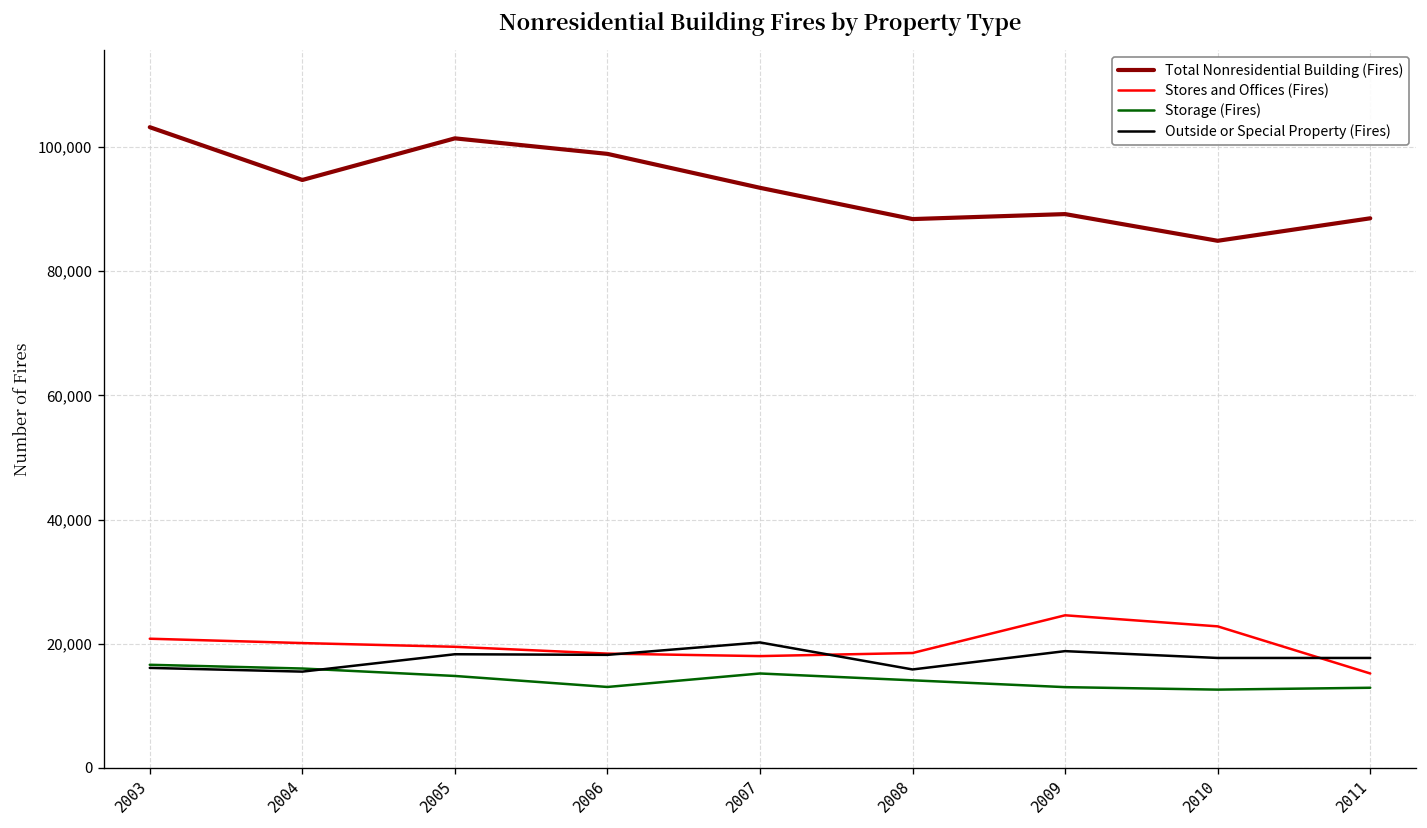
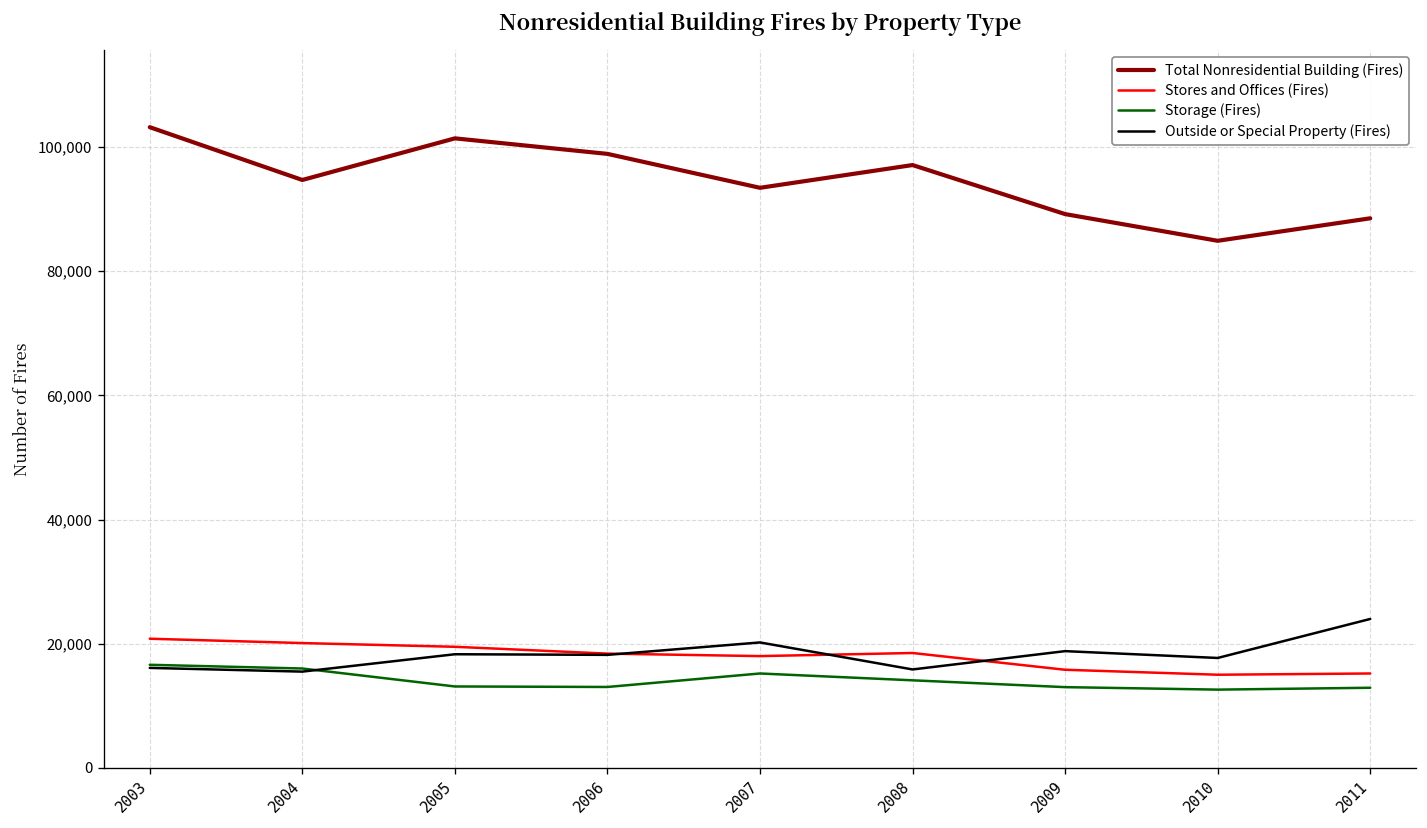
Storage (Fires), 2005: 15,000 -> 13,000
Total Nonresidential Building (Fires), 2008: 88,000 -> 97,000
Stores and Offices (Fires), 2009: 25,000 -> 16,000
Stores and Offices (Fires), 2010: 23,000 -> 15,000
Outside or Special Property (Fires), 2011: 18,000 -> 24,000
